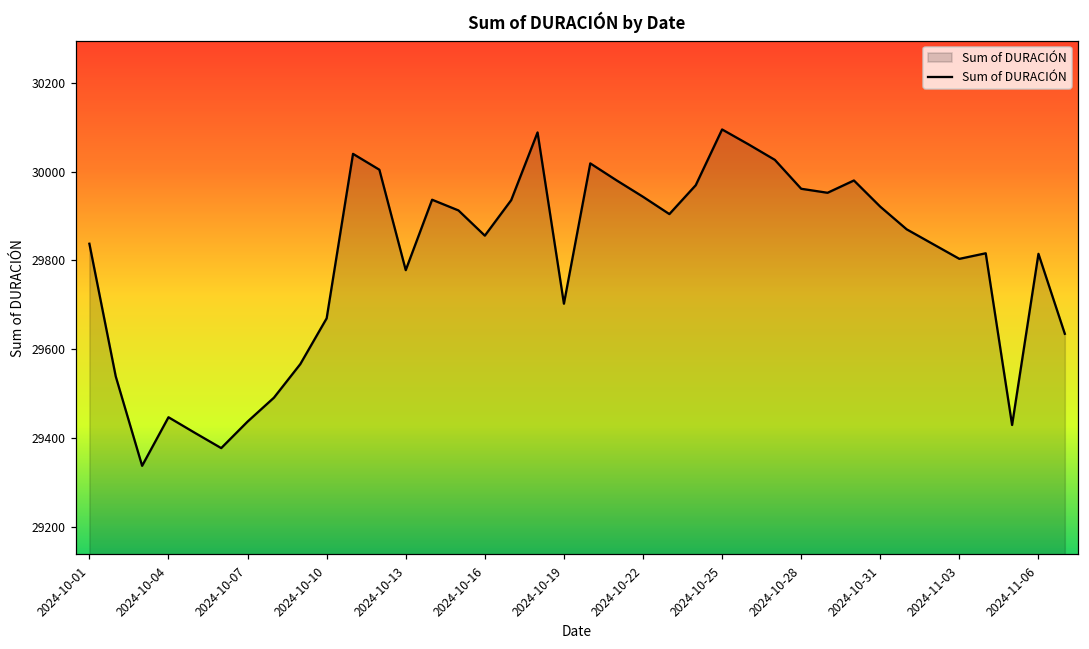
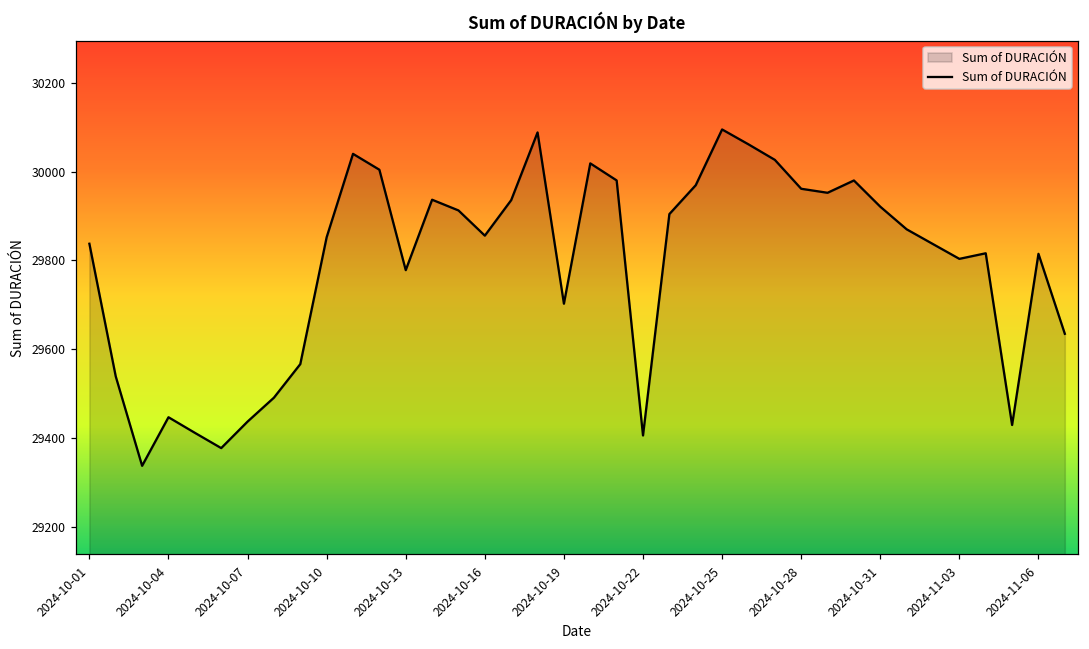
2024-10-10: 29670 -> 29850
2024-10-22: 29940 -> 29410
